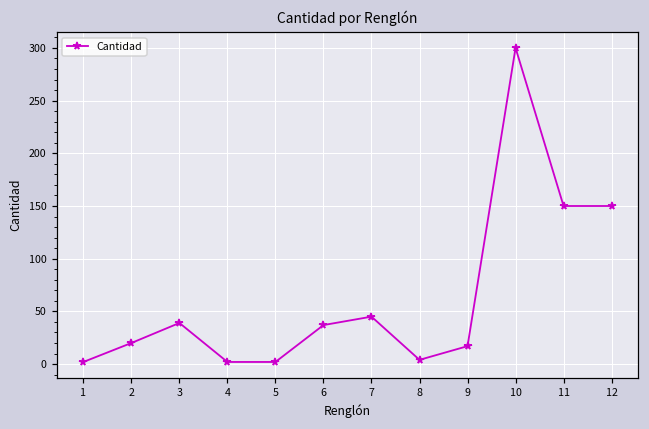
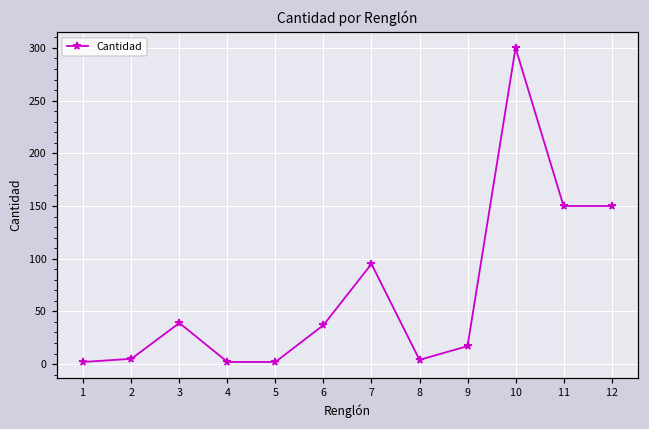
2: 20 -> 10
7: 50 -> 100
